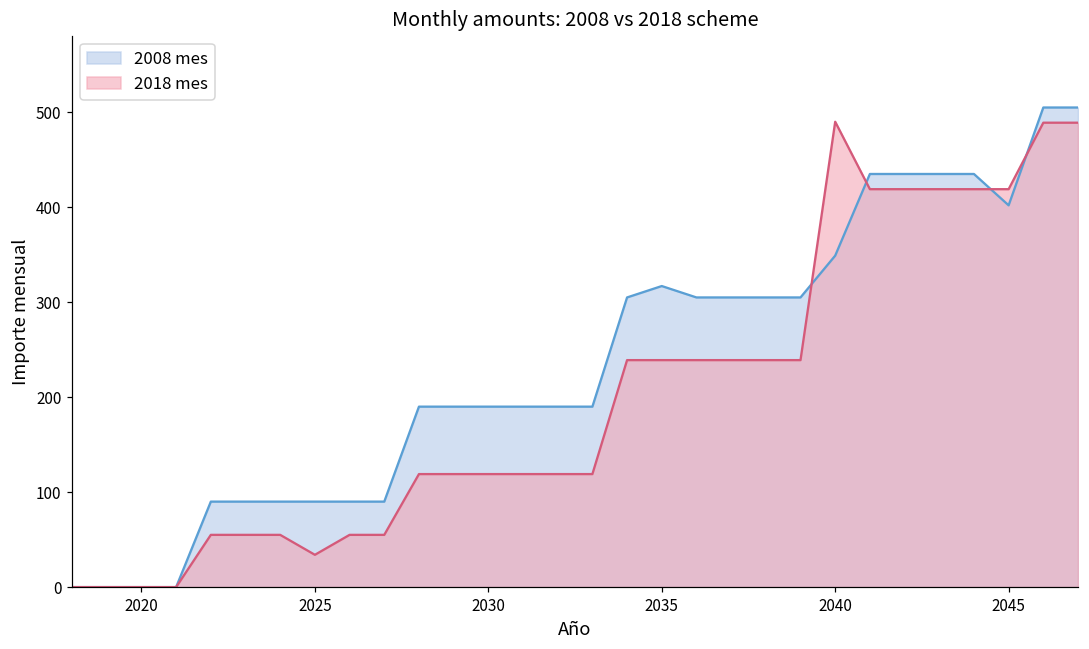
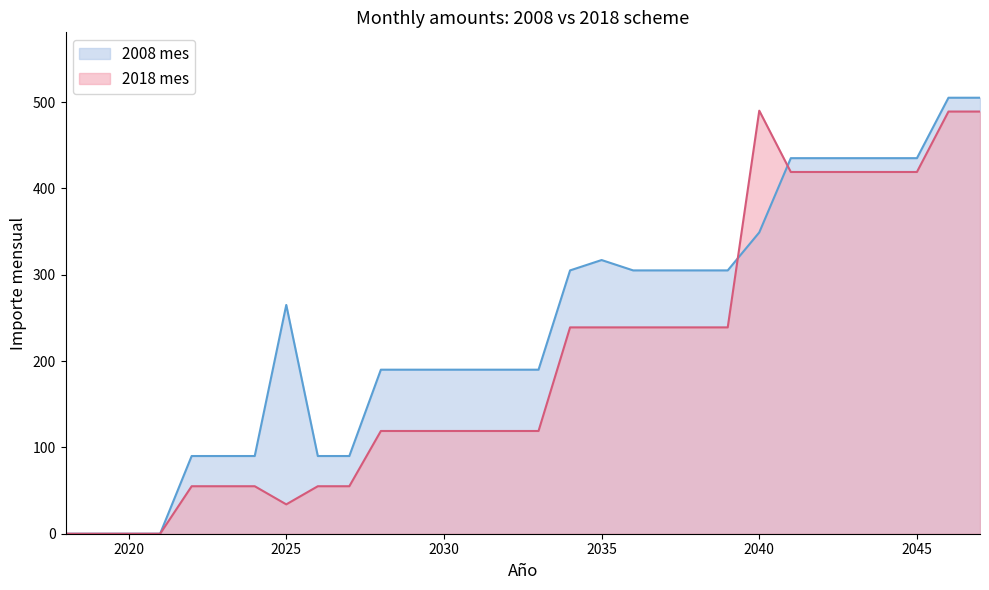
2008 mes, 2025: 90 -> 270
2008 mes, 2045: 400 -> 440
